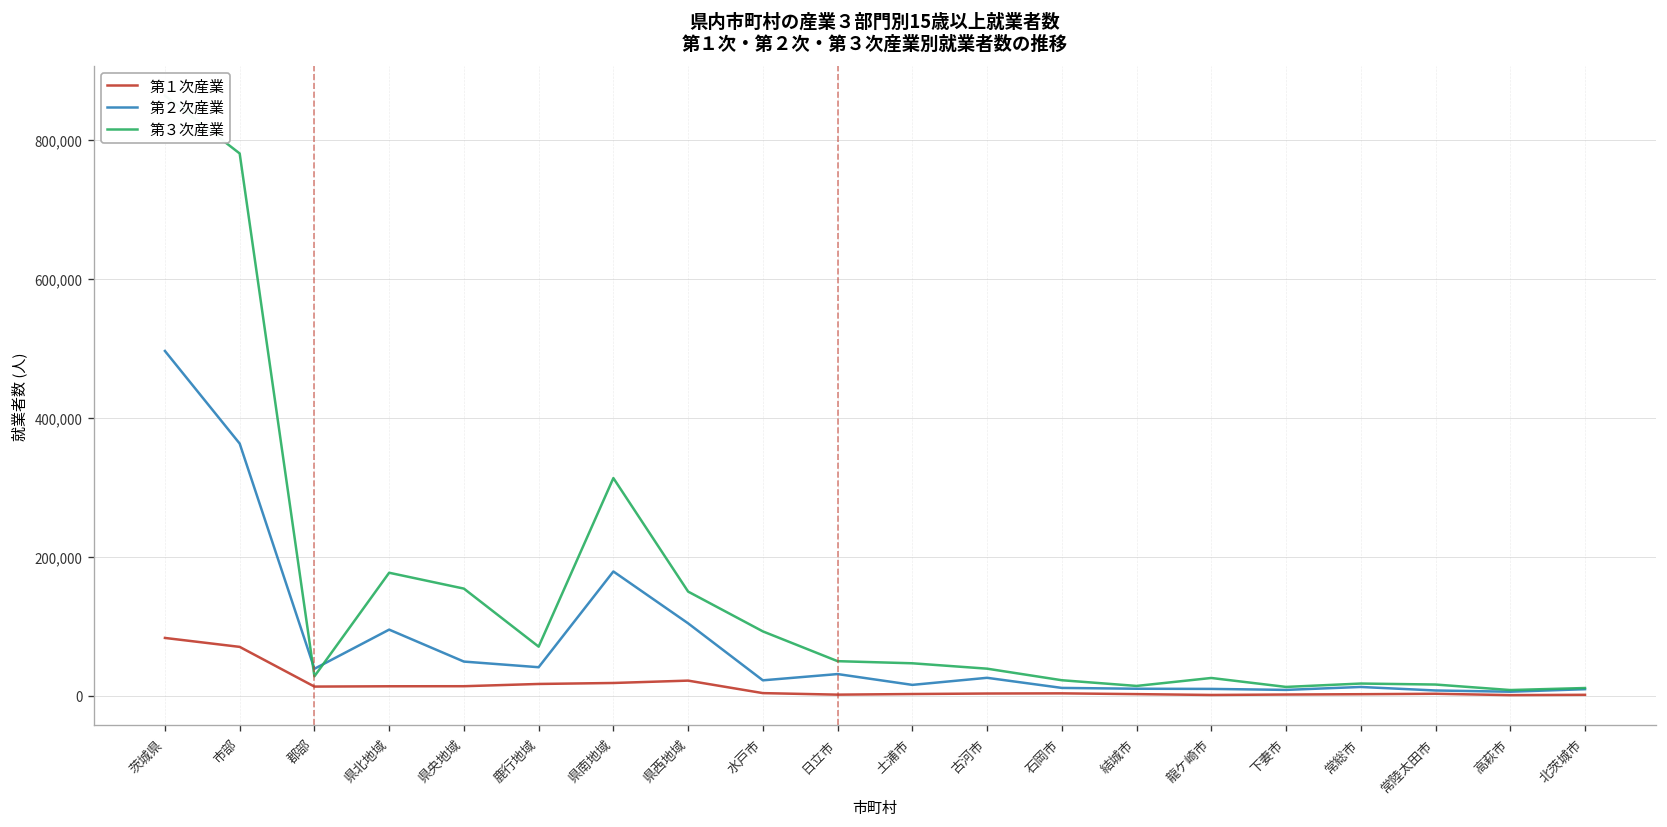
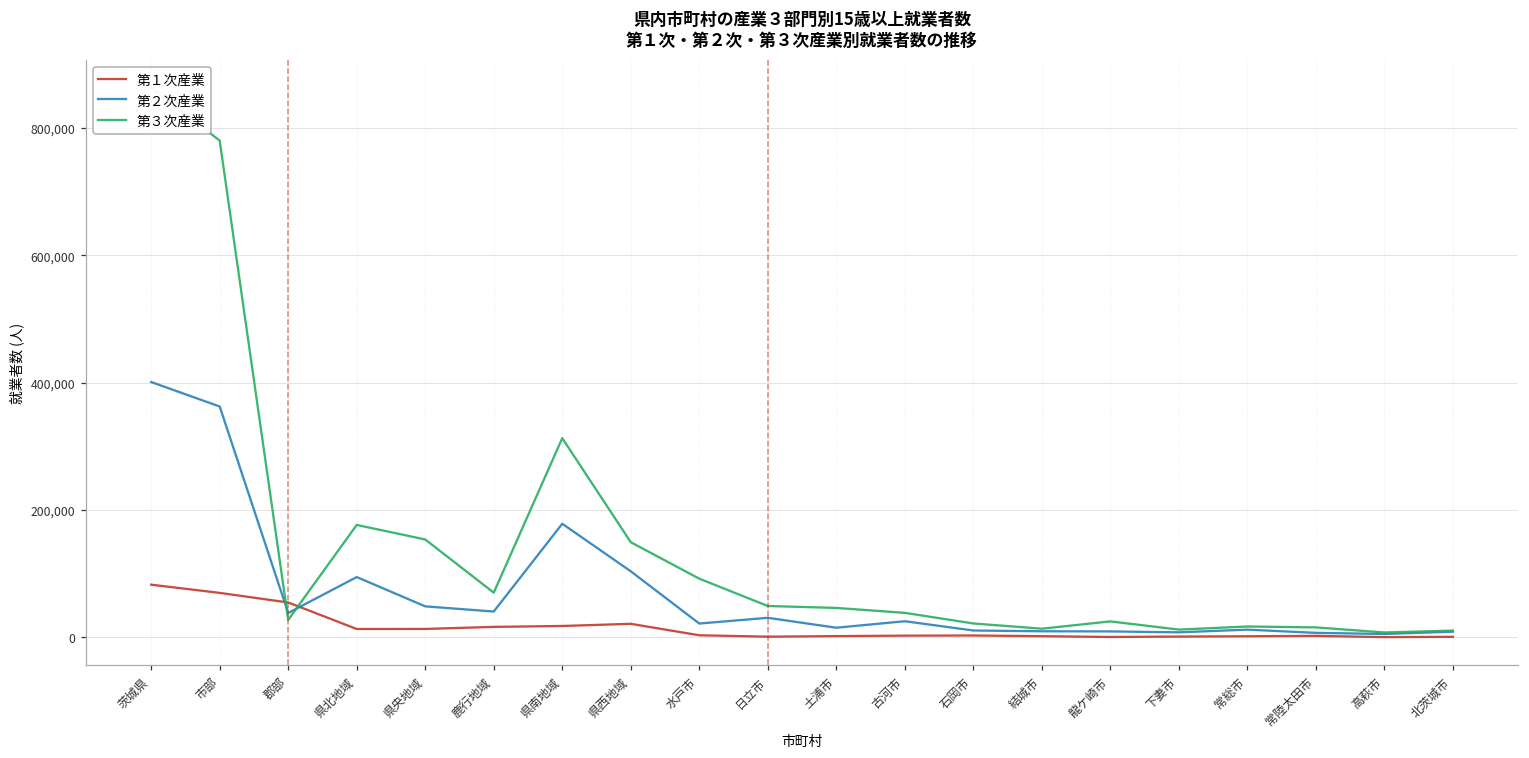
第２次産業, 茨城県: 500,000 -> 400,000
第１次産業, 郡部: 10,000 -> 50,000
